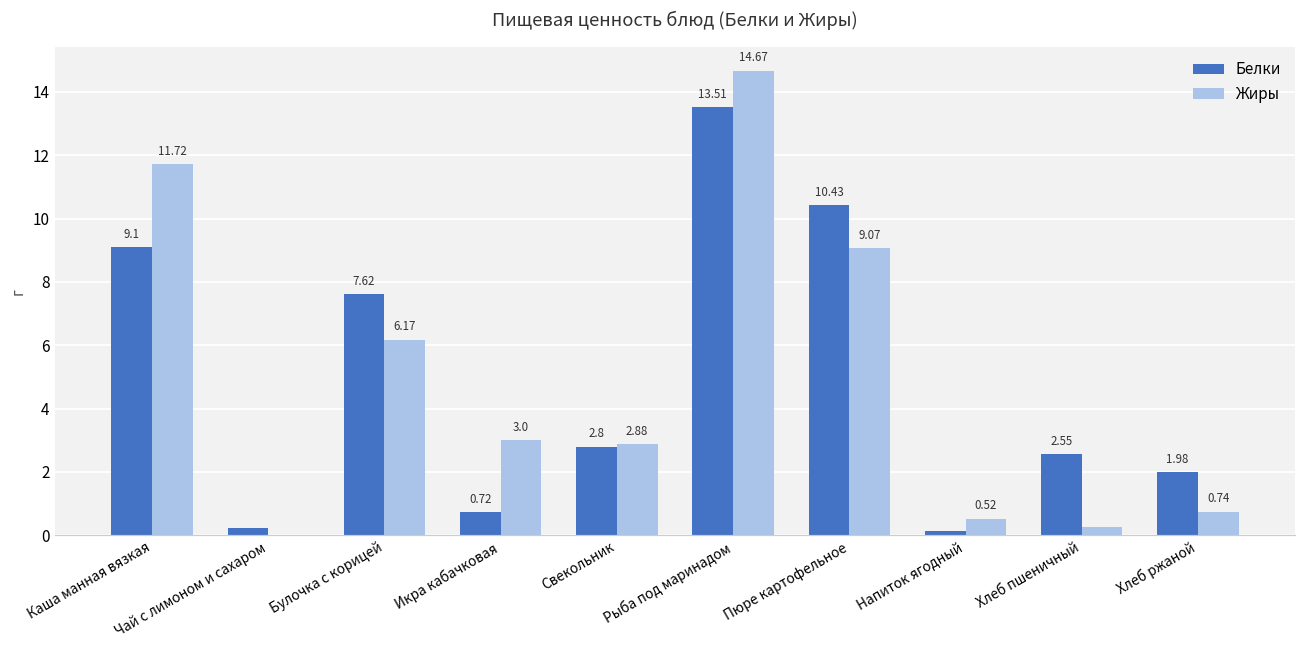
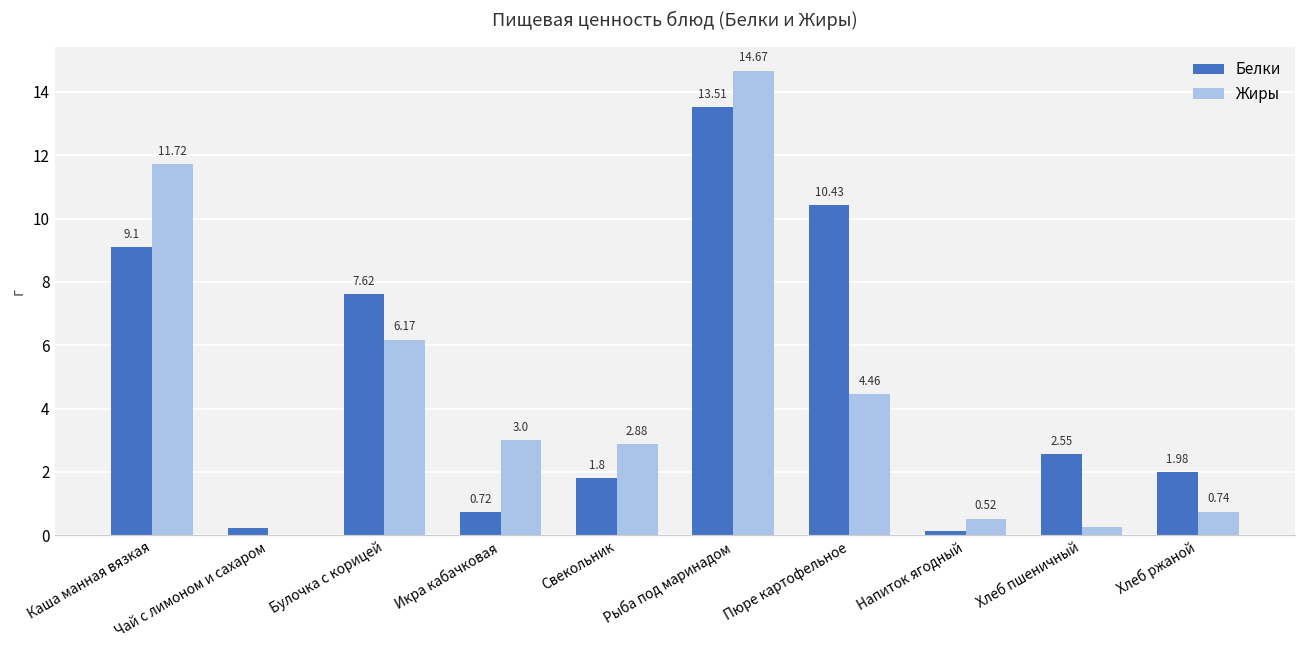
Белки, Свекольник: 2.8 -> 1.8
Жиры, Пюре картофельное: 9.07 -> 4.46
